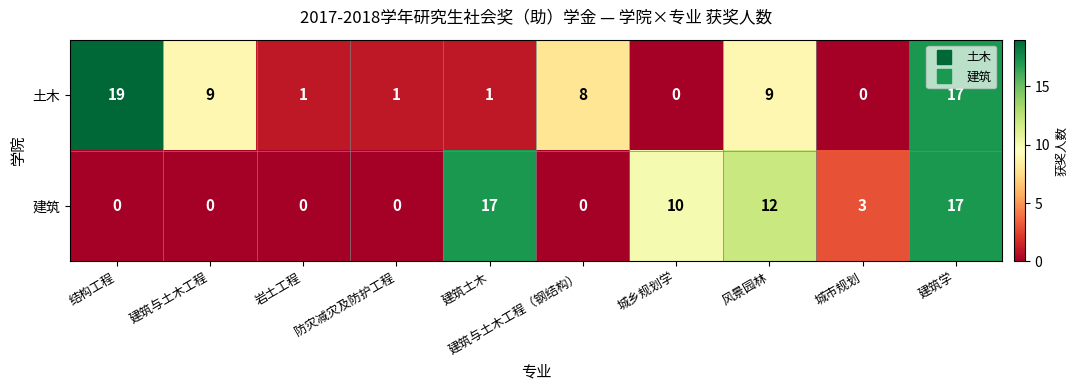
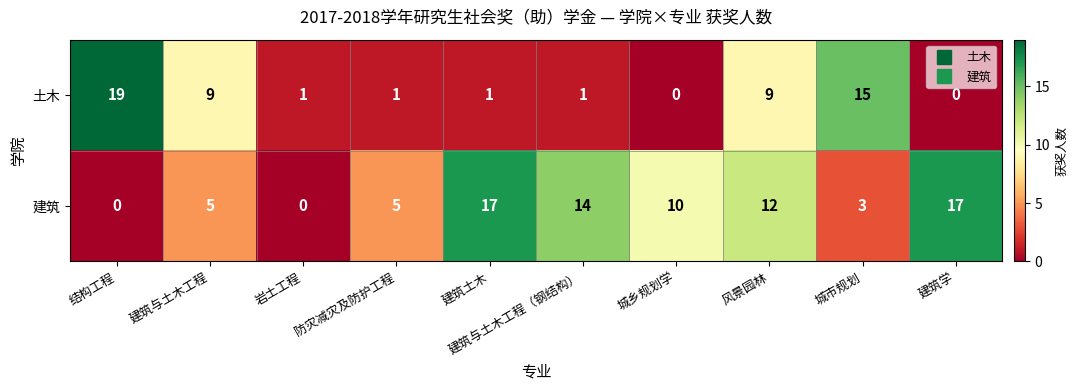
土木, 建筑与土木工程（钢结构）: 8 -> 1
土木, 城市规划: 0 -> 15
土木, 建筑学: 17 -> 0
建筑, 建筑与土木工程: 0 -> 5
建筑, 防灾减灾及防护工程: 0 -> 5
建筑, 建筑与土木工程（钢结构）: 0 -> 14
